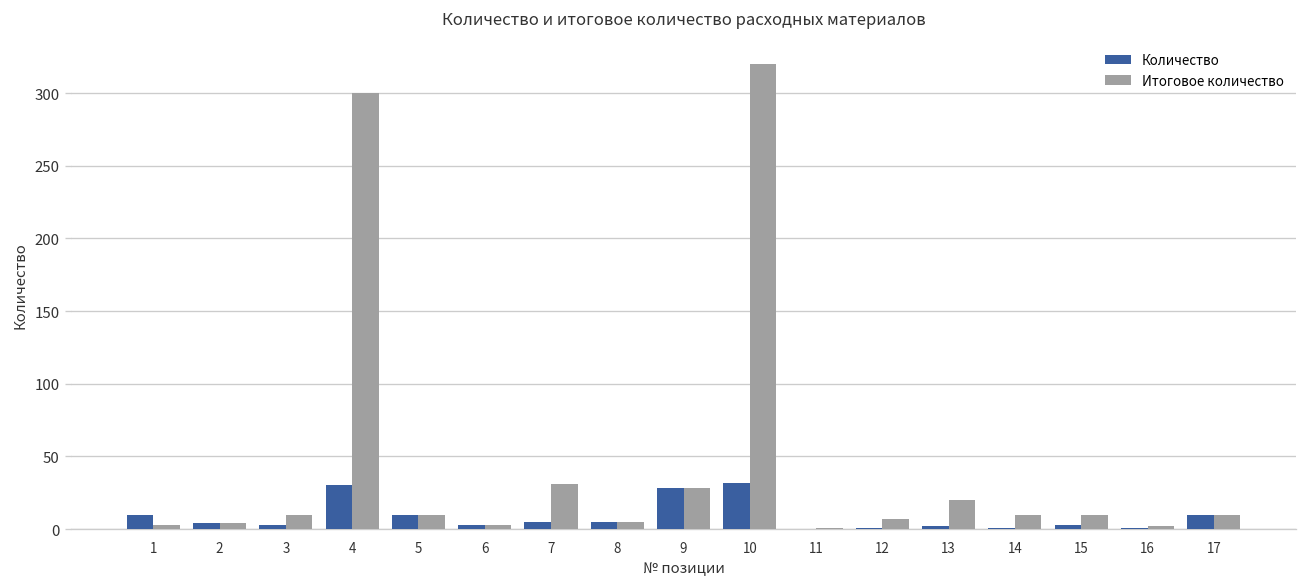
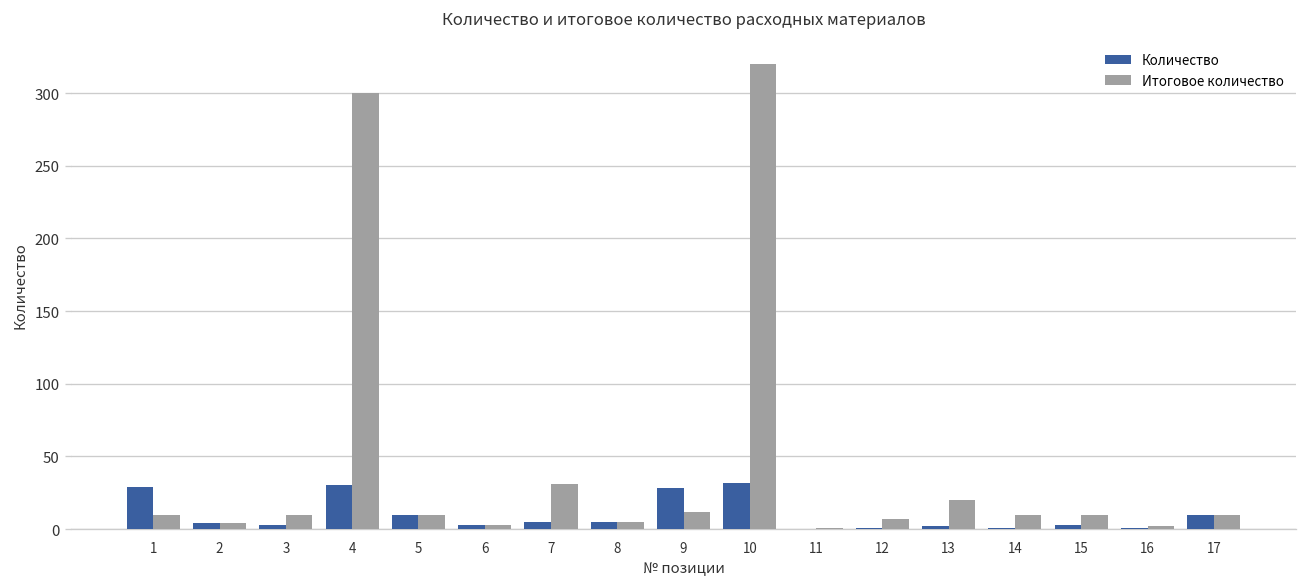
Количество, 1: 10 -> 29
Итоговое количество, 1: 3 -> 10
Итоговое количество, 9: 28 -> 12
